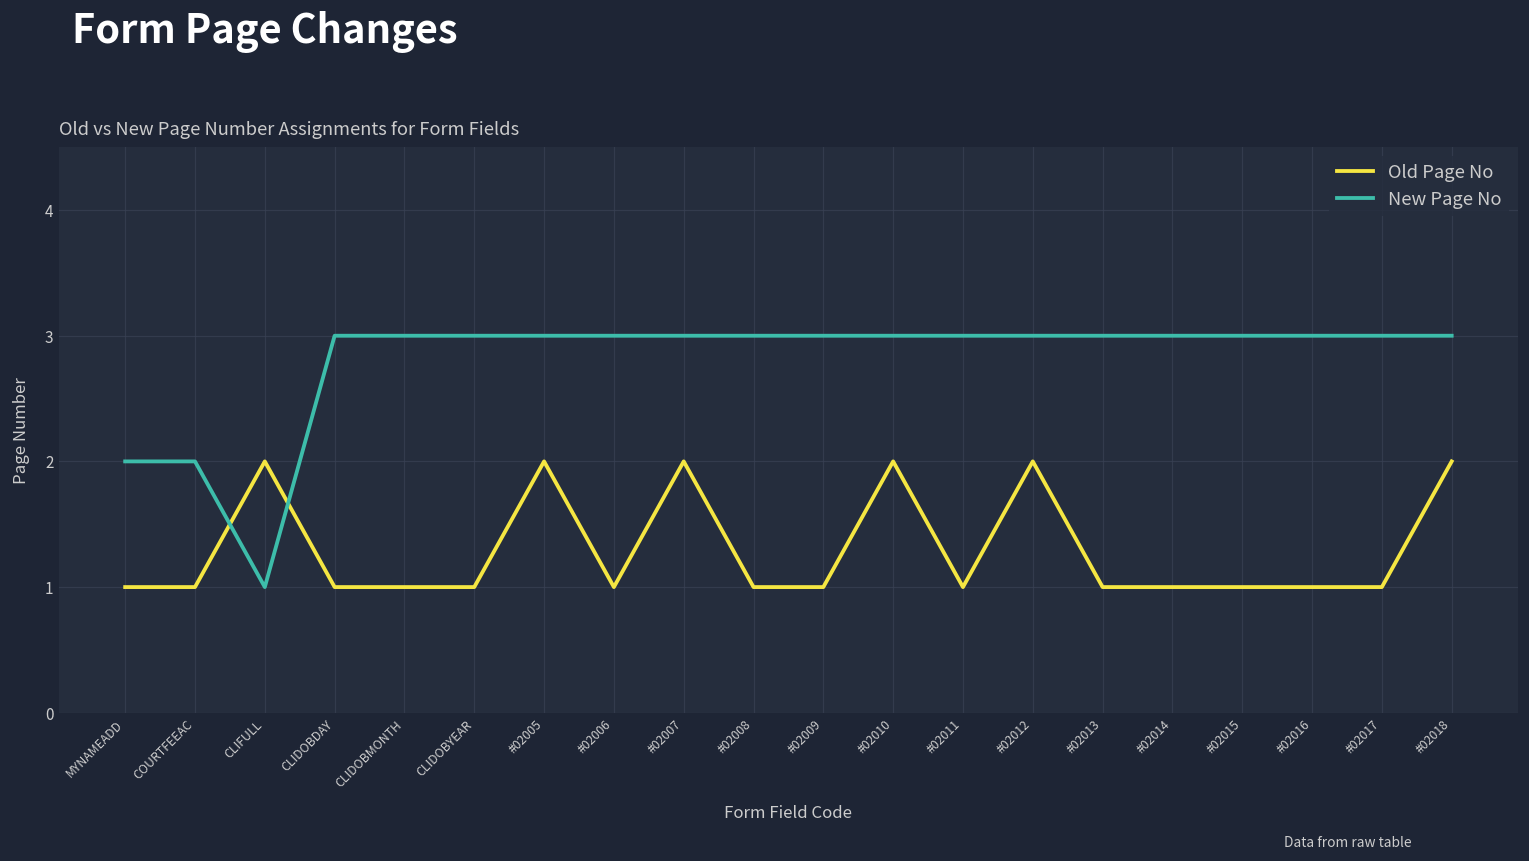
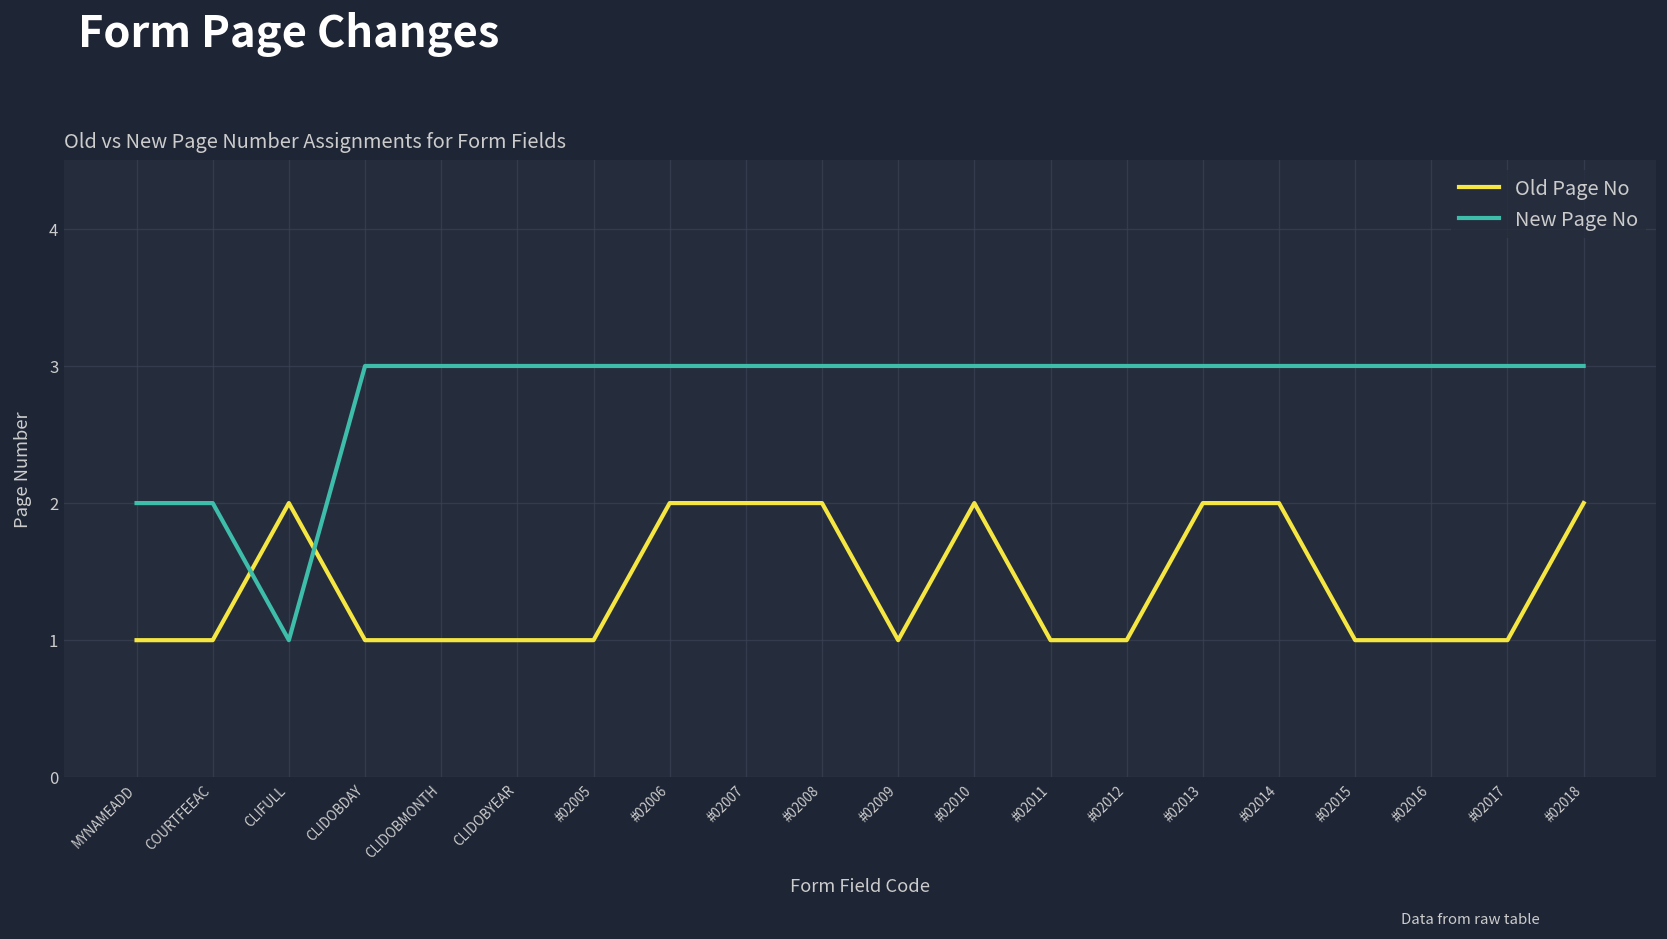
Old Page No, #02005: 2 -> 1
Old Page No, #02006: 1 -> 2
Old Page No, #02008: 1 -> 2
Old Page No, #02012: 2 -> 1
Old Page No, #02013: 1 -> 2
Old Page No, #02014: 1 -> 2
